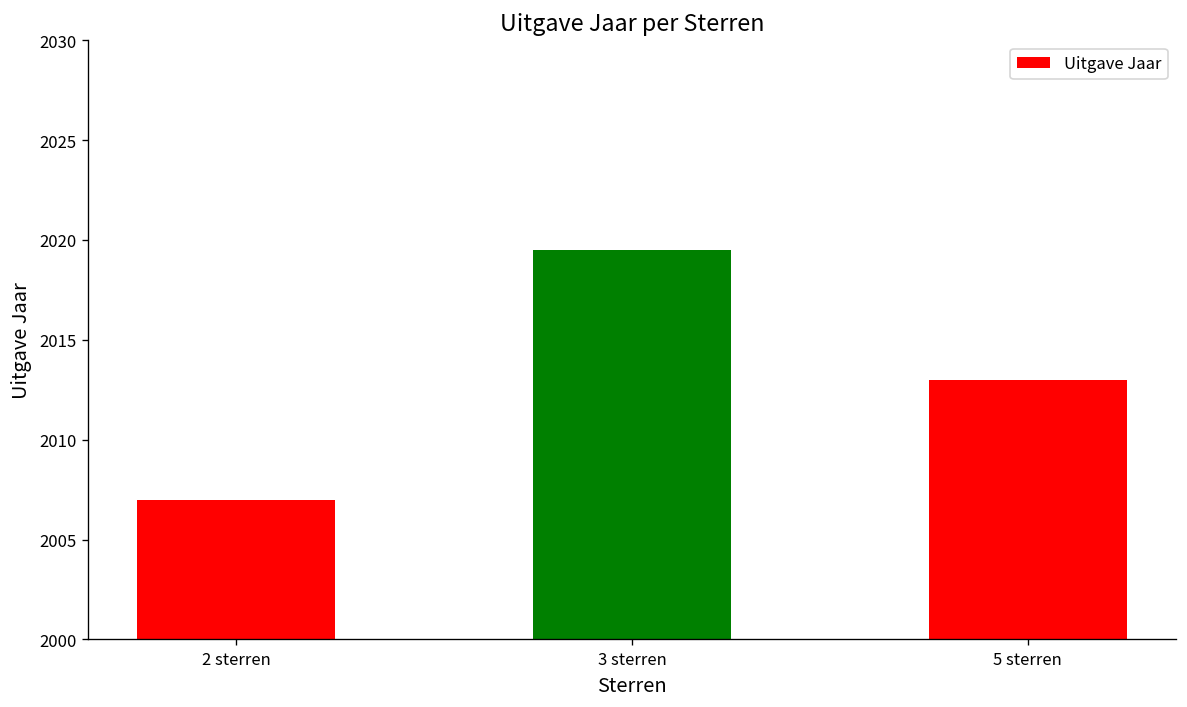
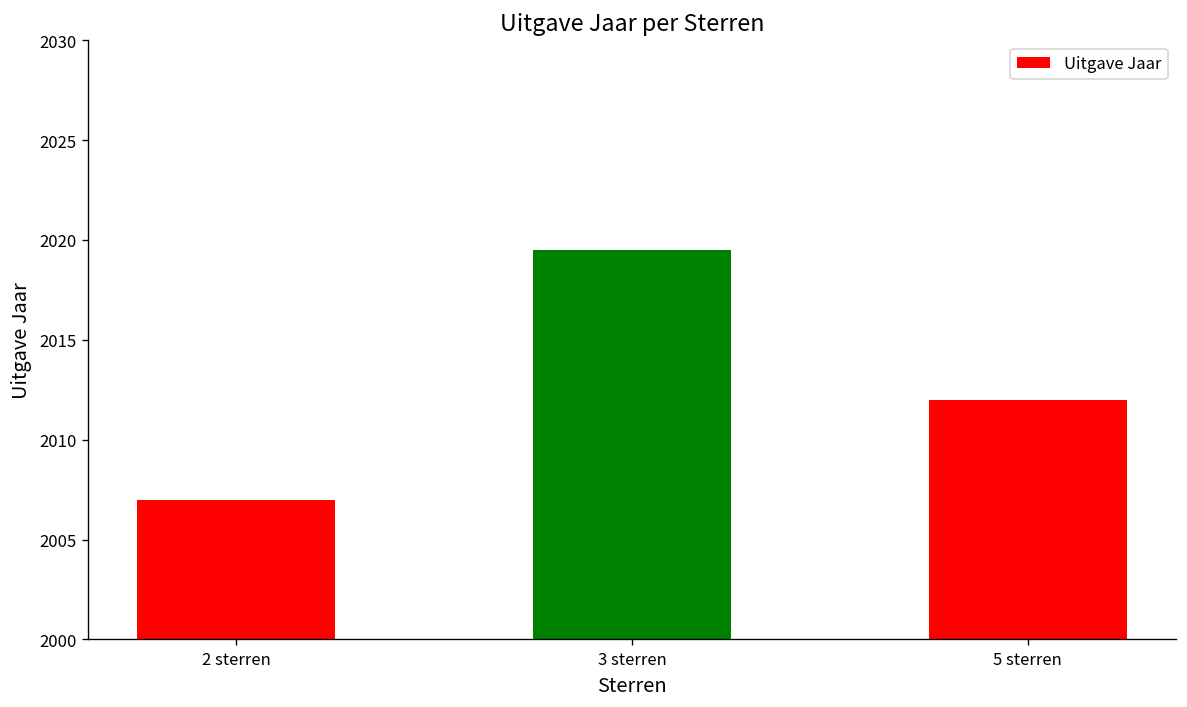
5 sterren: 2013 -> 2012
